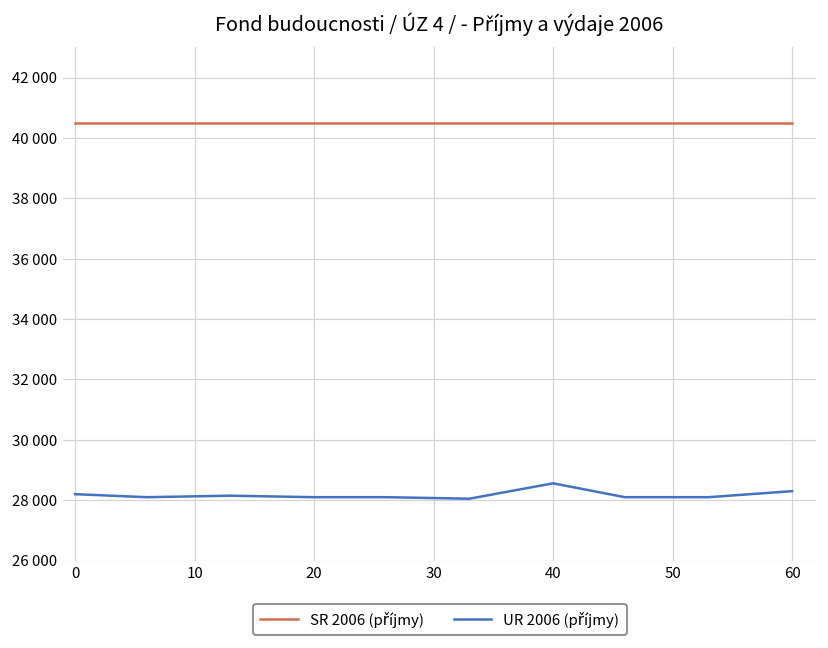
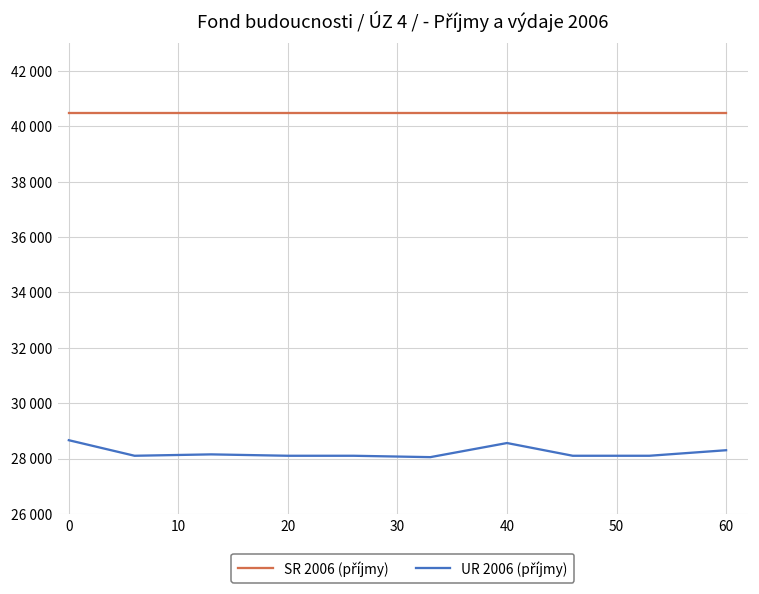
UR 2006 (příjmy), 0: 28200 -> 28700
